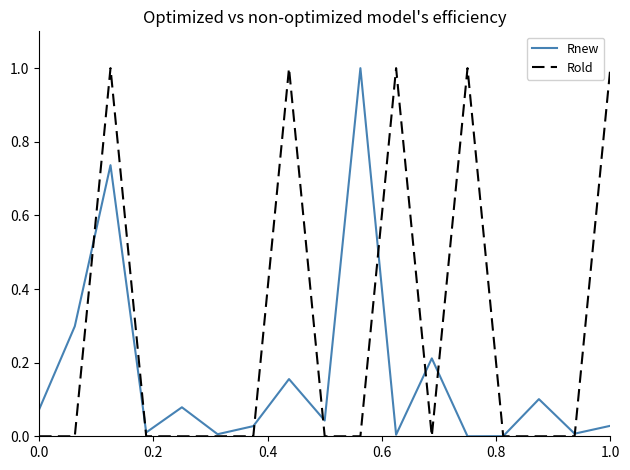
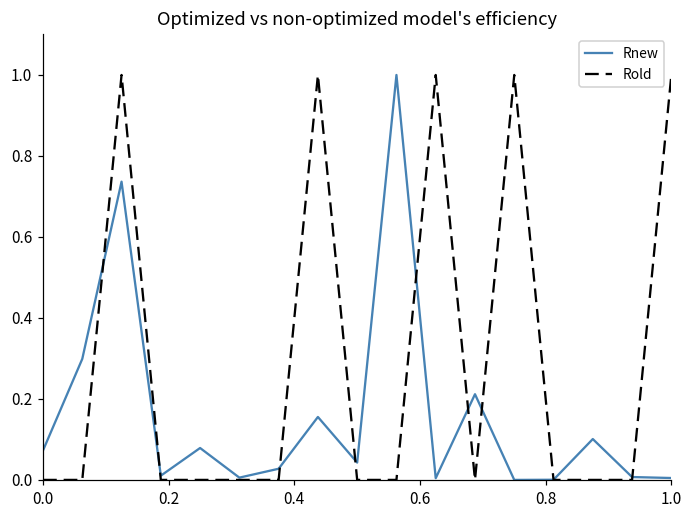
Rnew, 1.0: 0.03 -> 0.00
